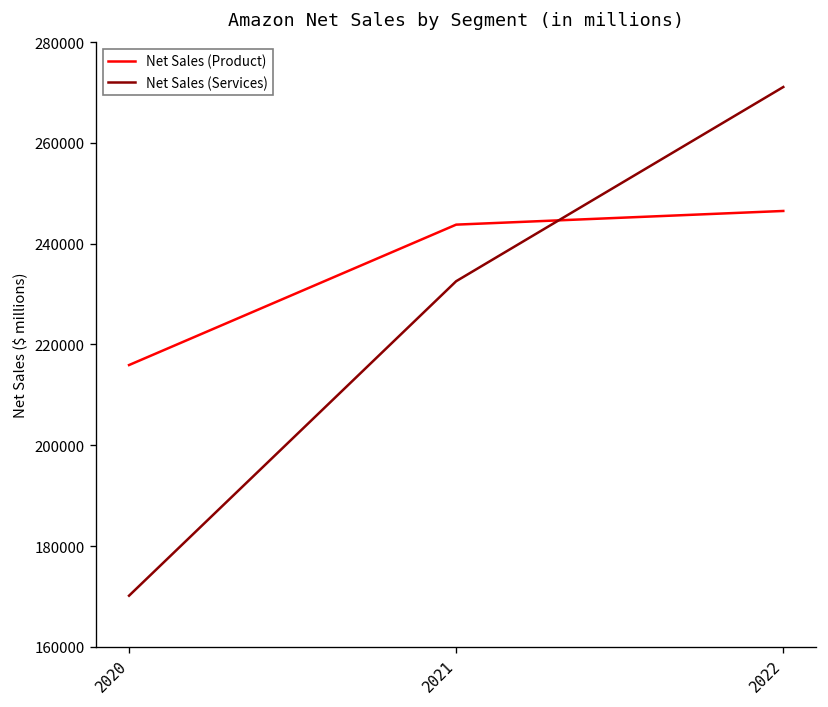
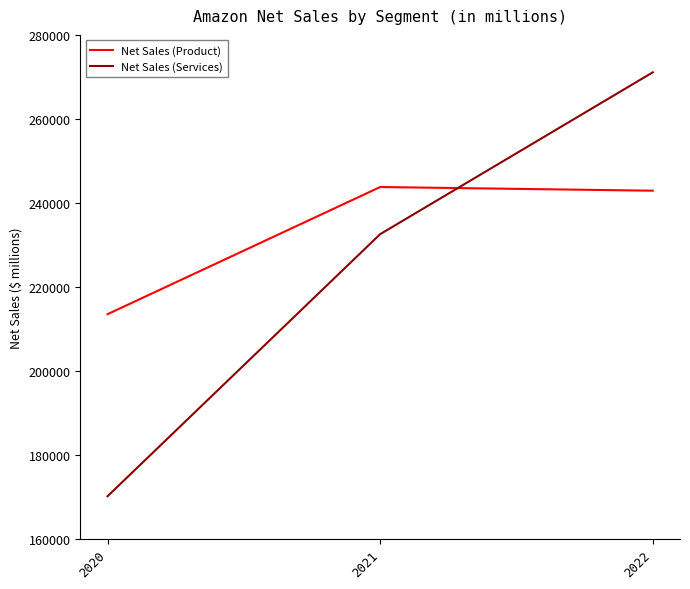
Net Sales (Product), 2020: 216000 -> 214000
Net Sales (Product), 2022: 246000 -> 243000
